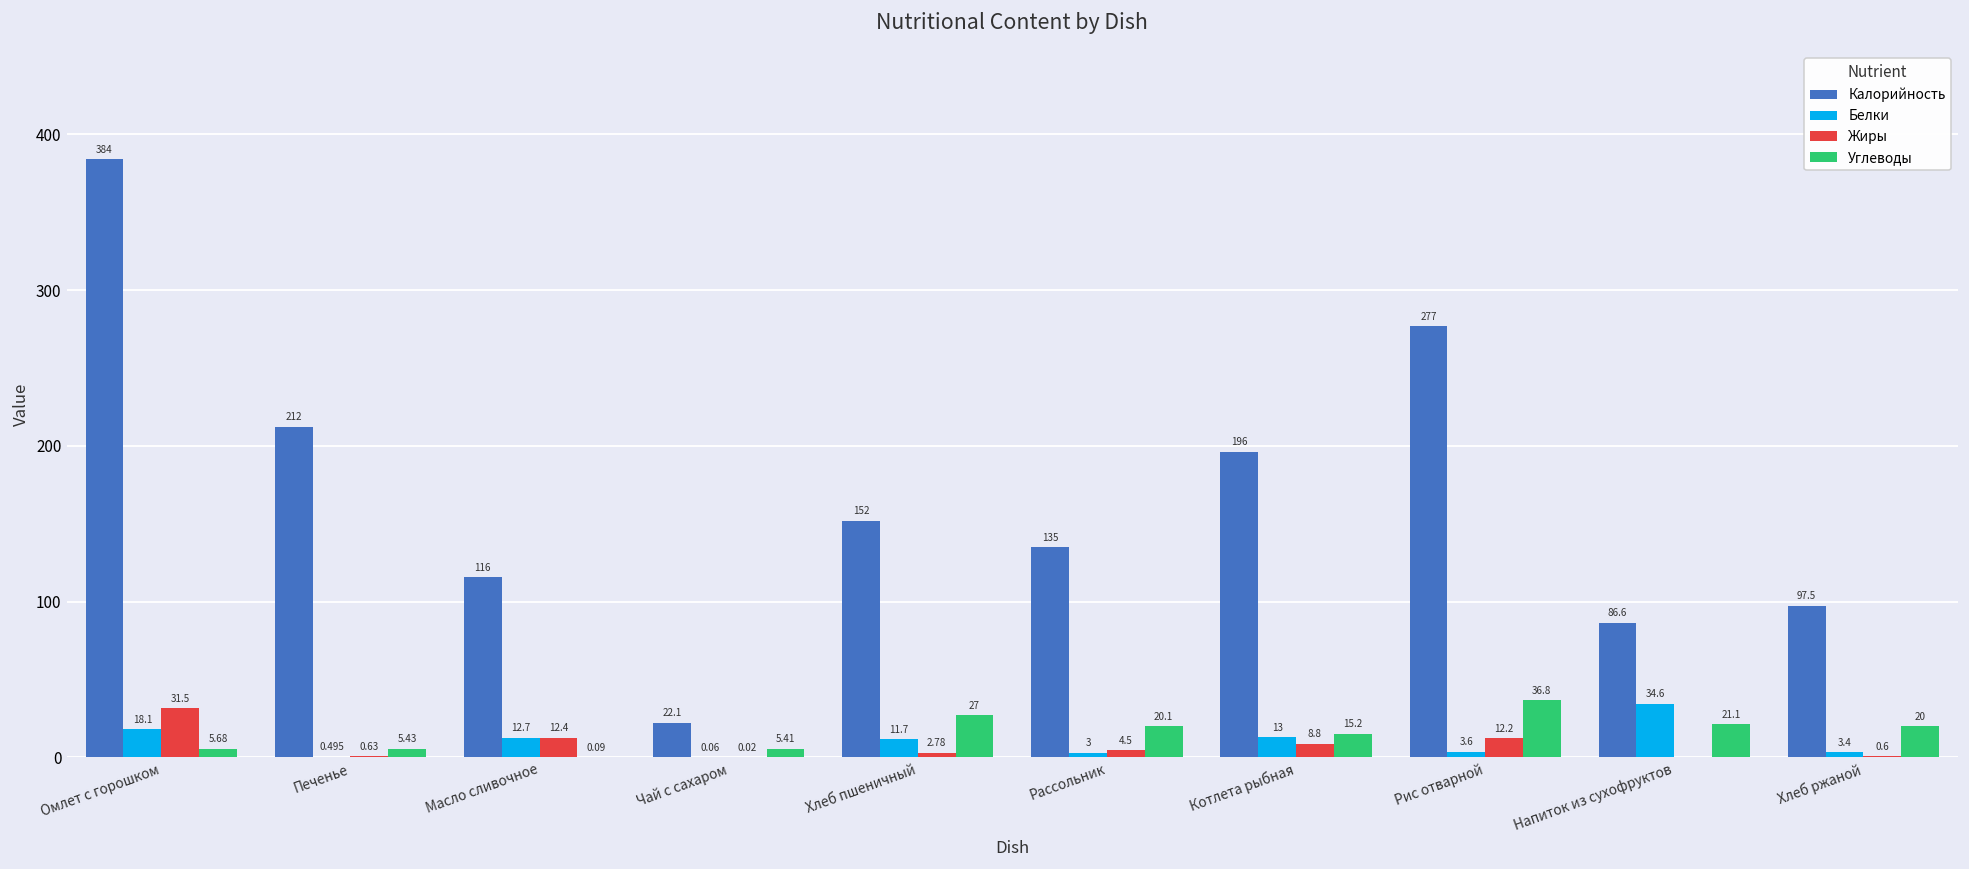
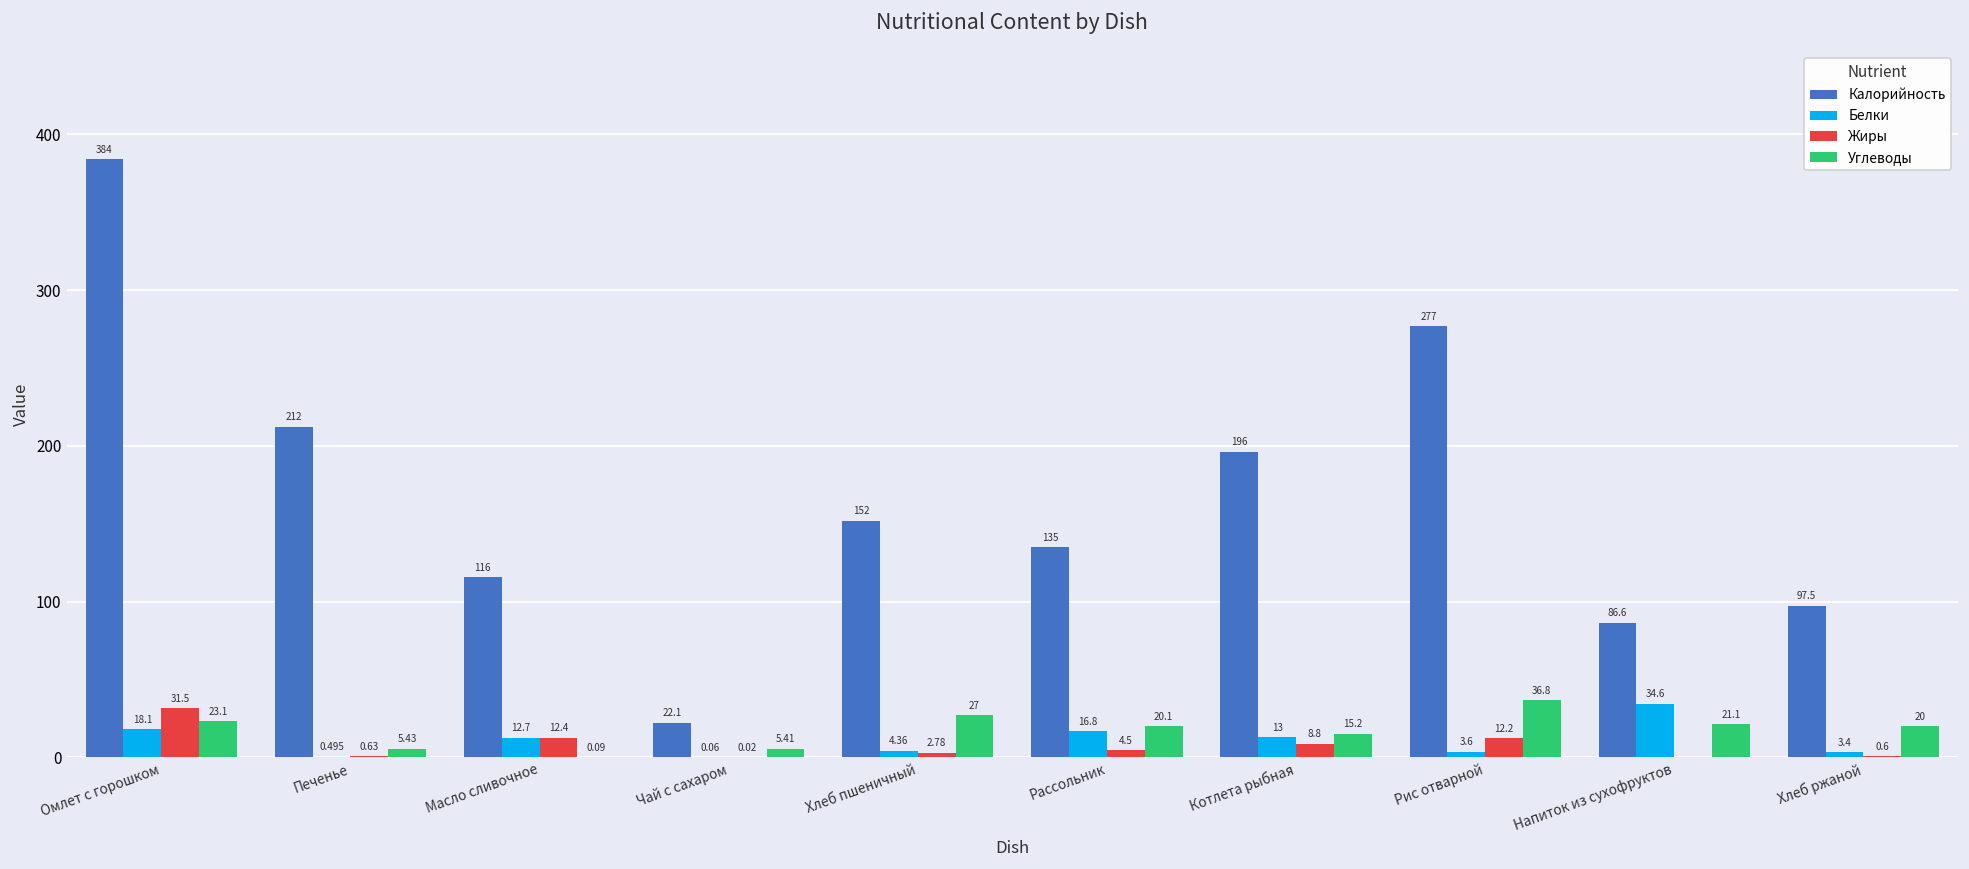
Углеводы, Омлет с горошком: 5.68 -> 23.1
Белки, Хлеб пшеничный: 11.7 -> 4.36
Белки, Рассольник: 3 -> 16.8
